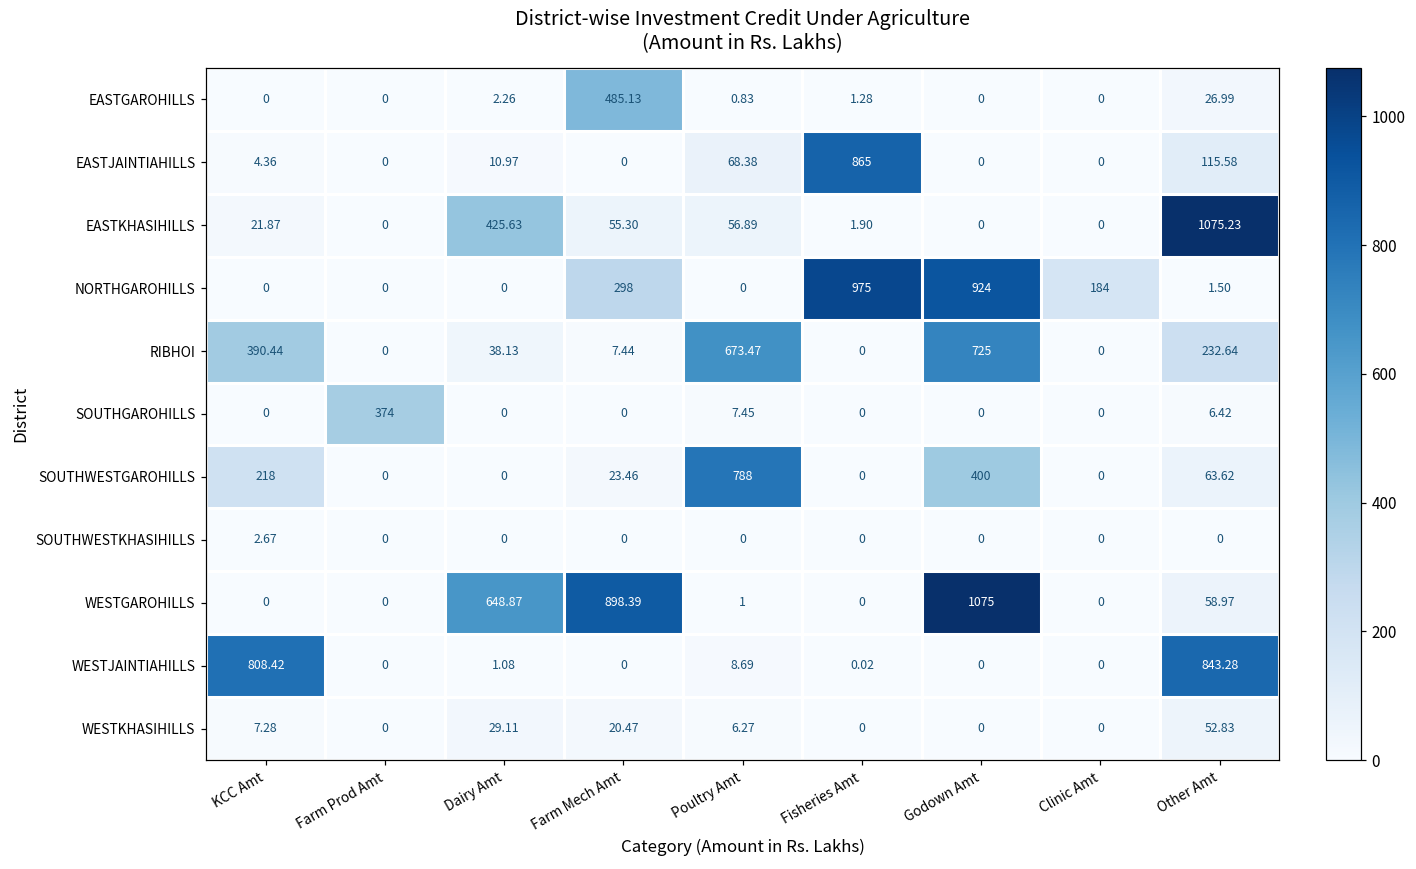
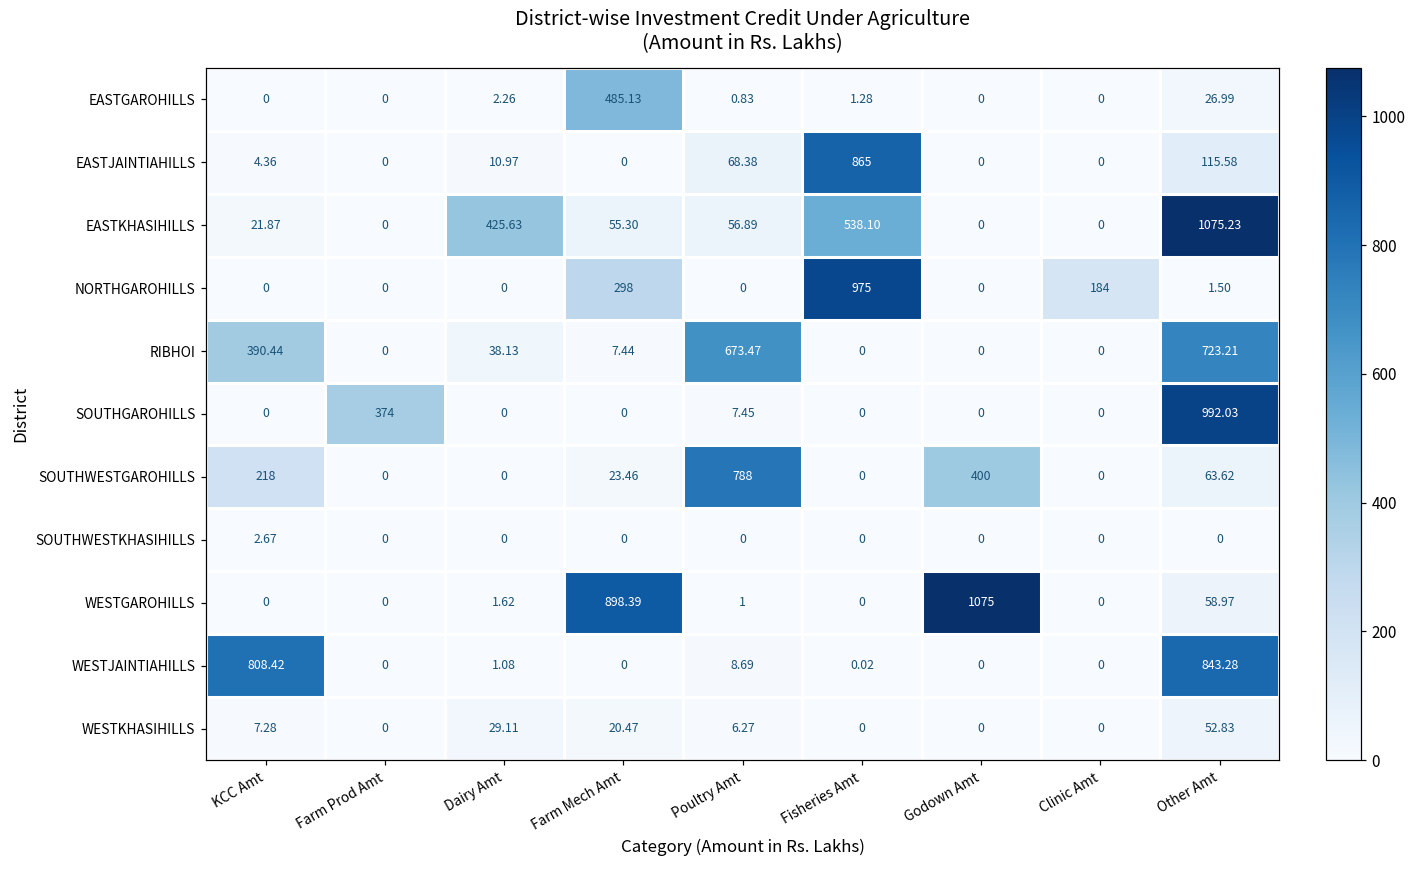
EASTKHASIHILLS, Fisheries Amt: 1.90 -> 538.10
NORTHGAROHILLS, Godown Amt: 924 -> 0
RIBHOI, Godown Amt: 725 -> 0
RIBHOI, Other Amt: 232.64 -> 723.21
SOUTHGAROHILLS, Other Amt: 6.42 -> 992.03
WESTGAROHILLS, Dairy Amt: 648.87 -> 1.62
